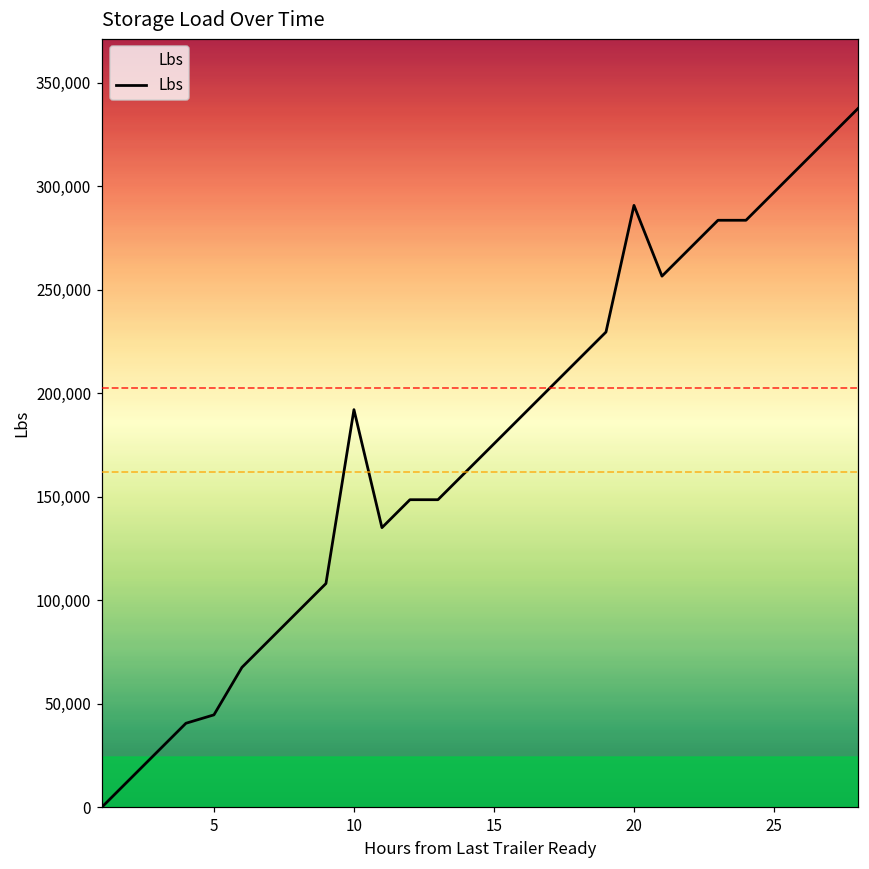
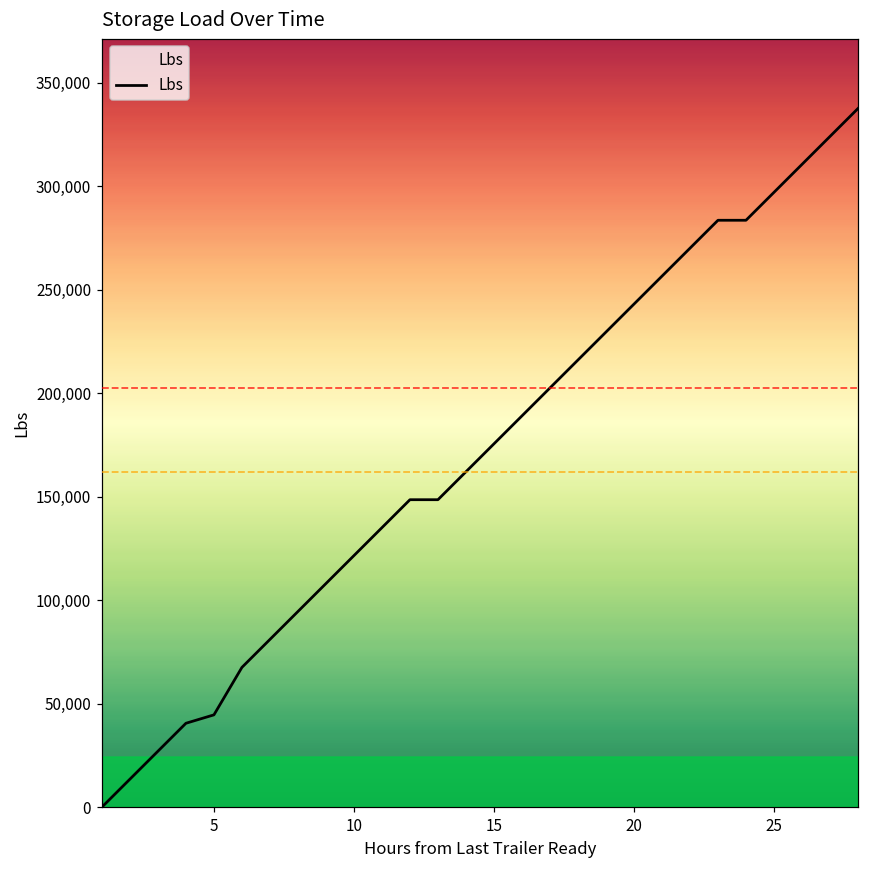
10: 192,000 -> 122,000
20: 291,000 -> 243,000
